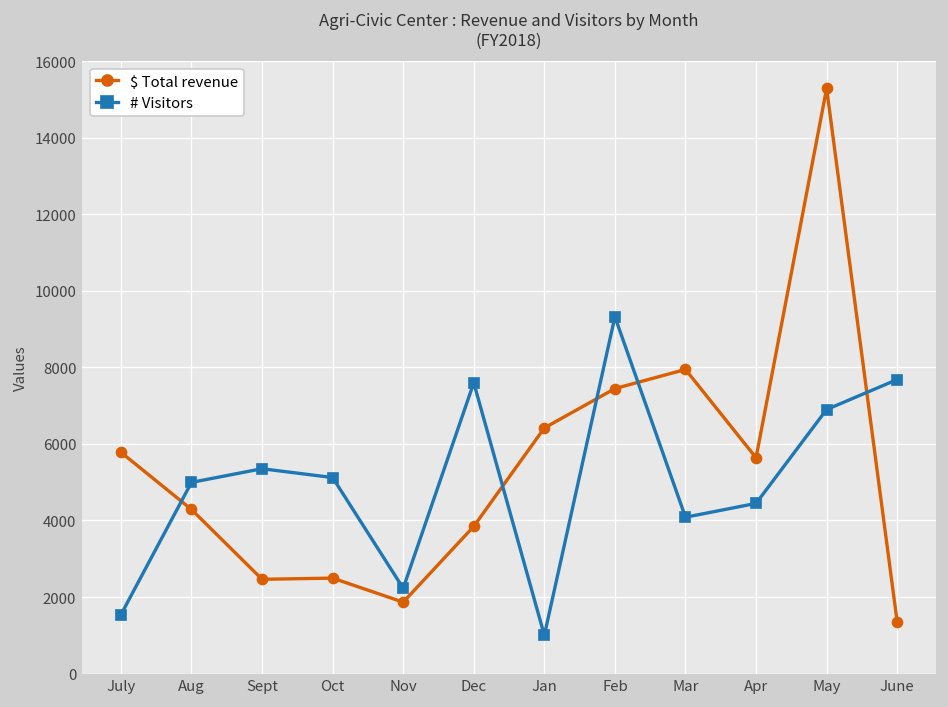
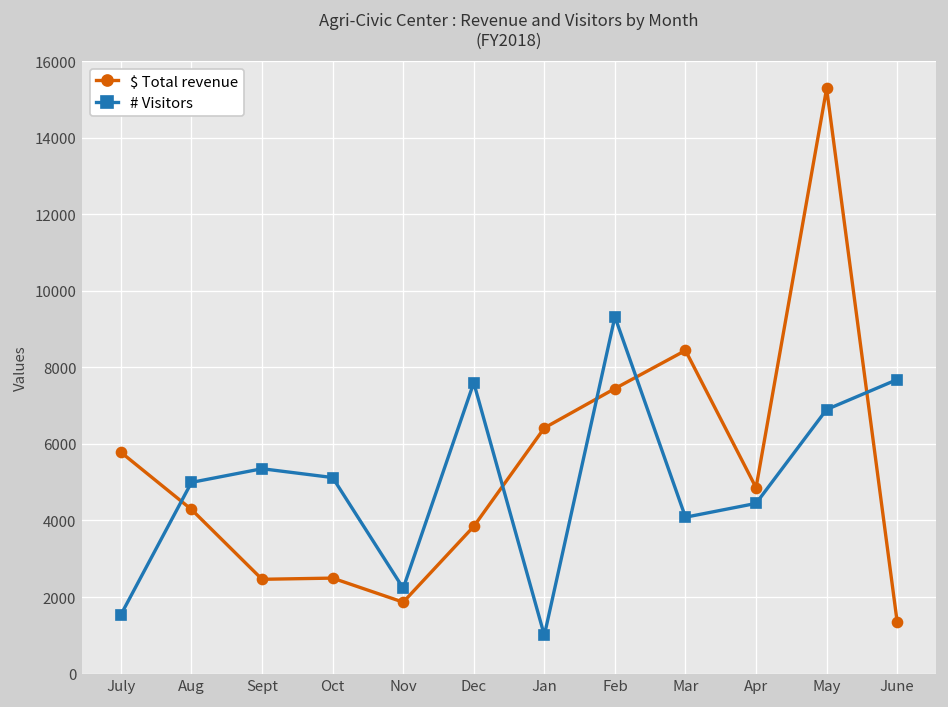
$ Total revenue, Mar: 7900 -> 8400
$ Total revenue, Apr: 5600 -> 4900
